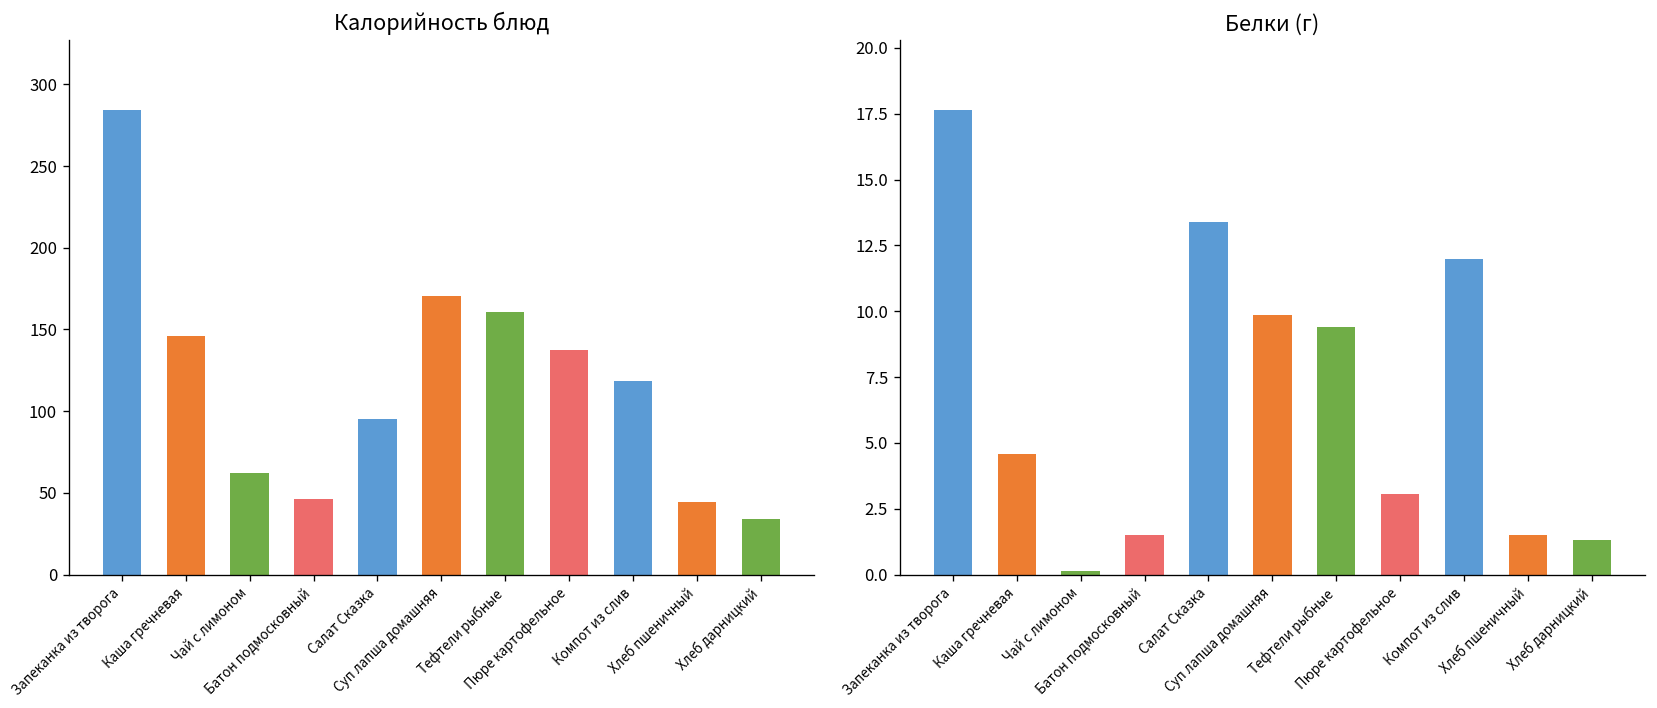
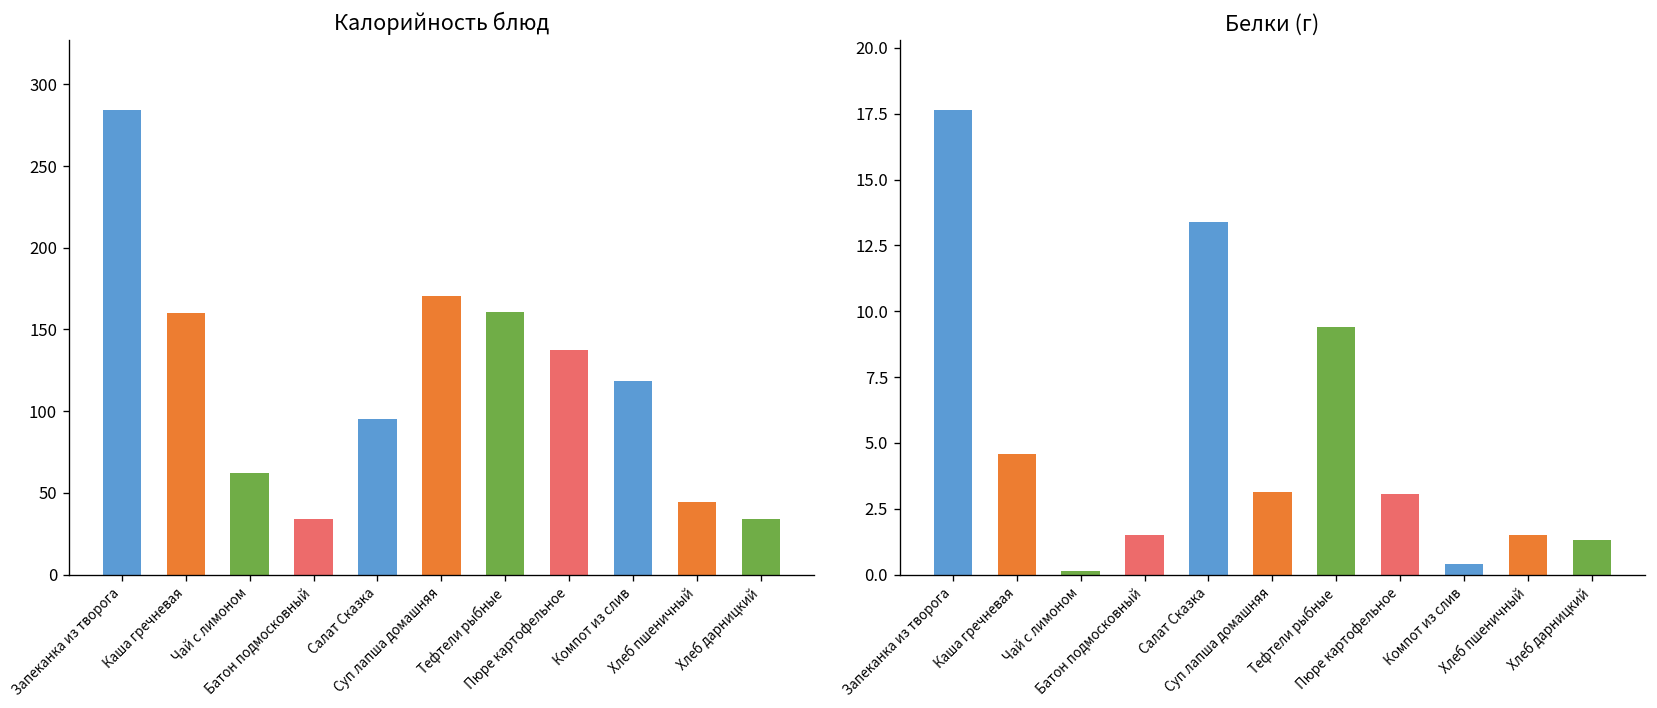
Калорийность блюд, Каша гречневая: 146 -> 160
Калорийность блюд, Батон подмосковный: 46 -> 34
Белки (г), Суп лапша домашняя: 9.9 -> 3.2
Белки (г), Компот из слив: 12.0 -> 0.4
